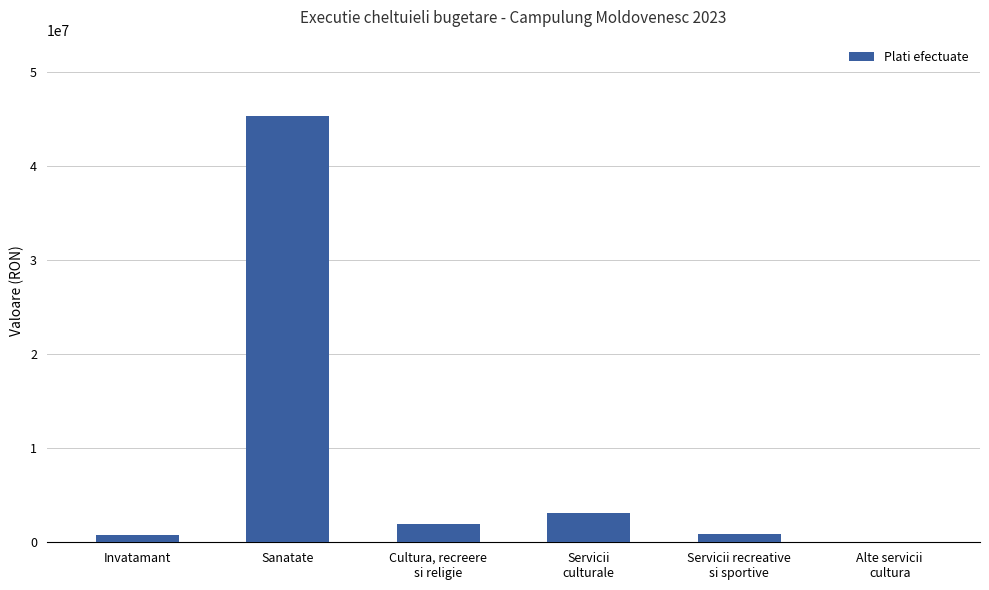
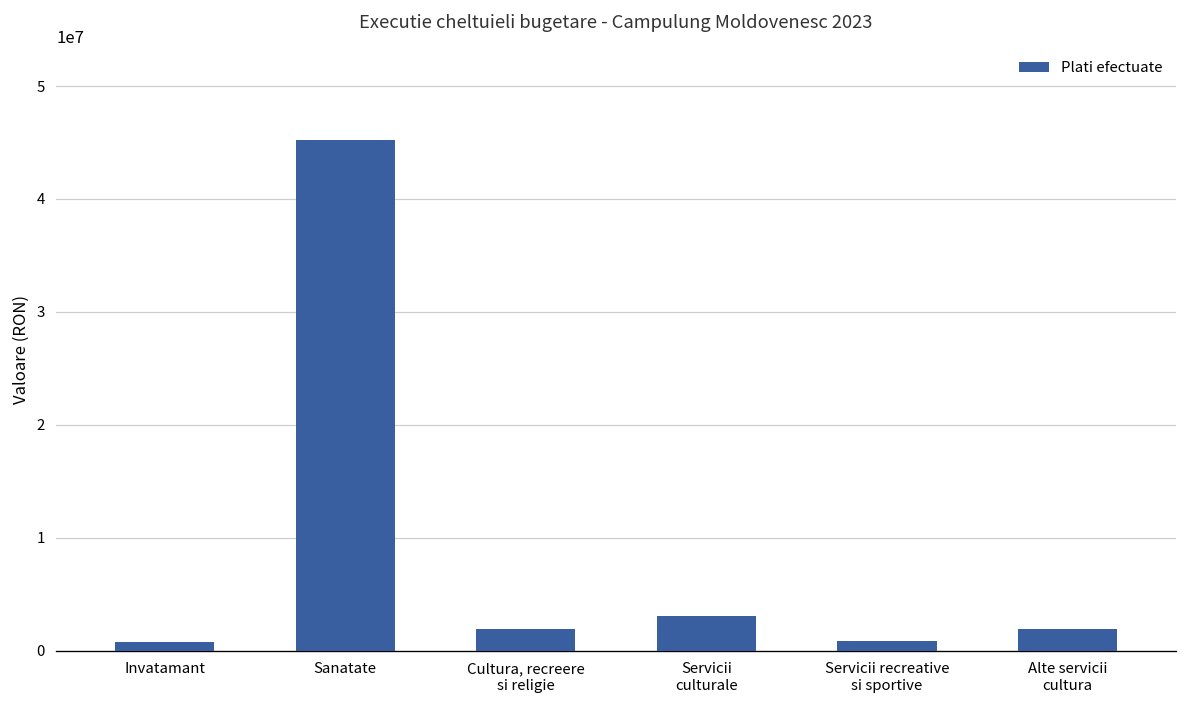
Alte servicii cultura: 0 -> 2000000
